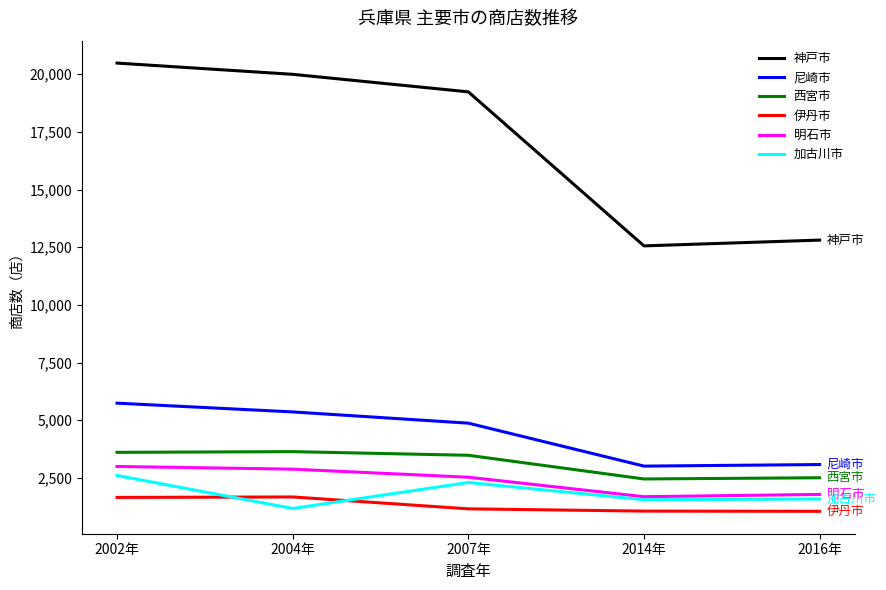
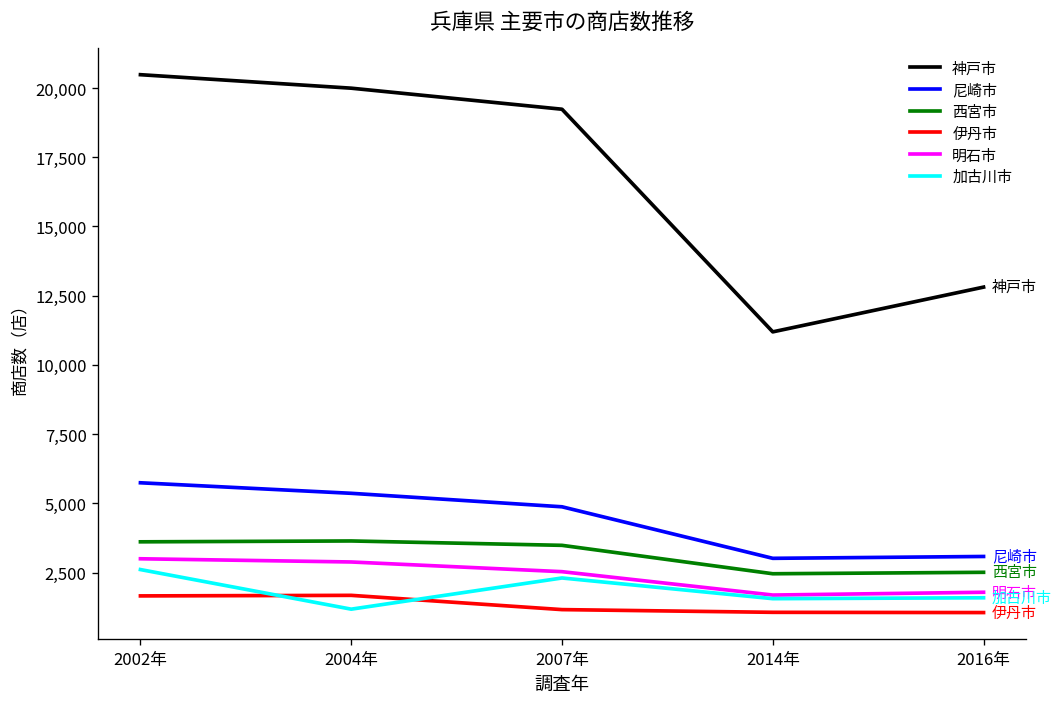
神戸市, 2014年: 12,600 -> 11,200
